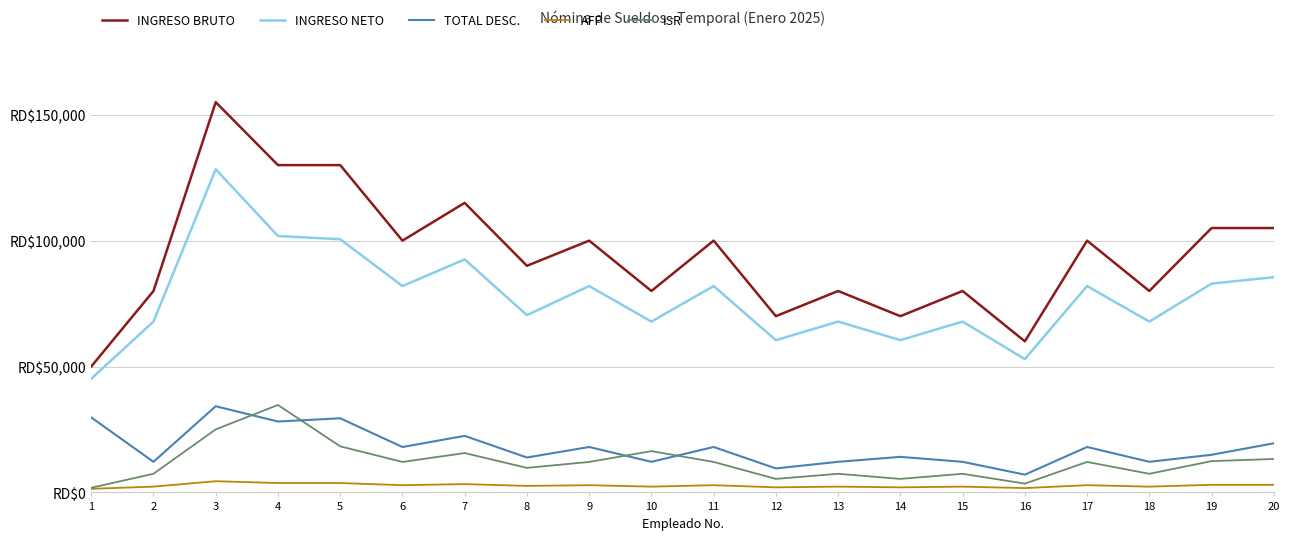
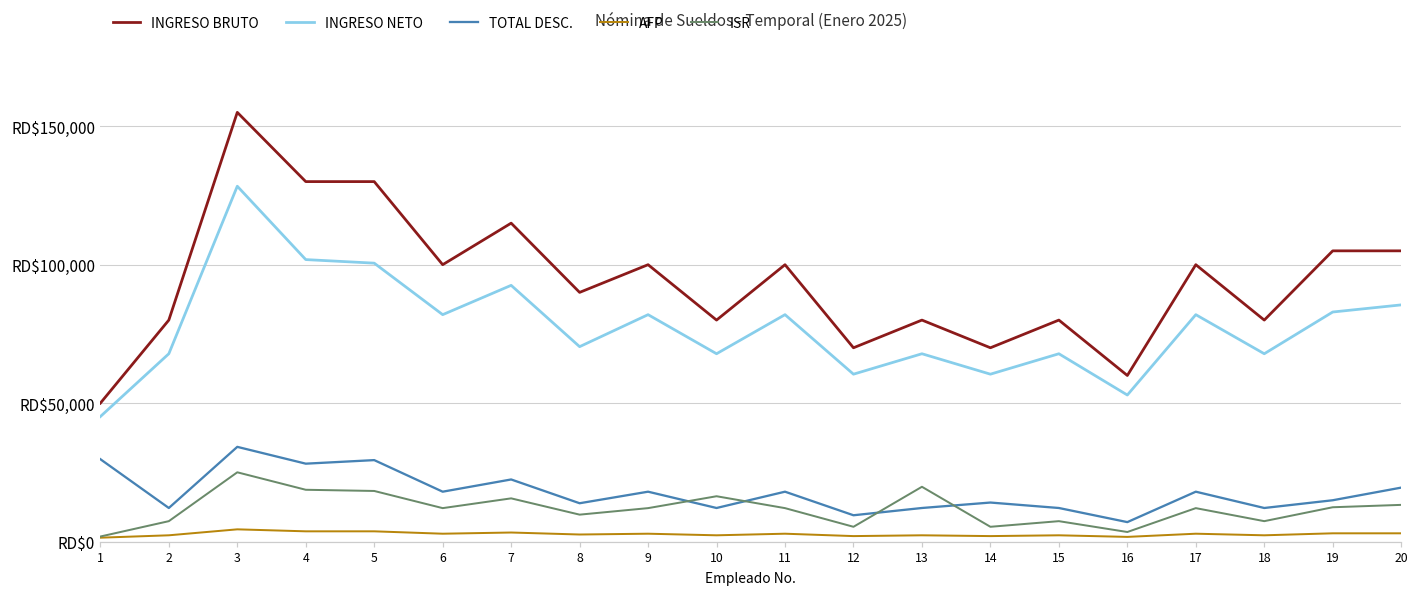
ISR, 4: RD$35,000 -> RD$19,000
ISR, 13: RD$7,000 -> RD$20,000
